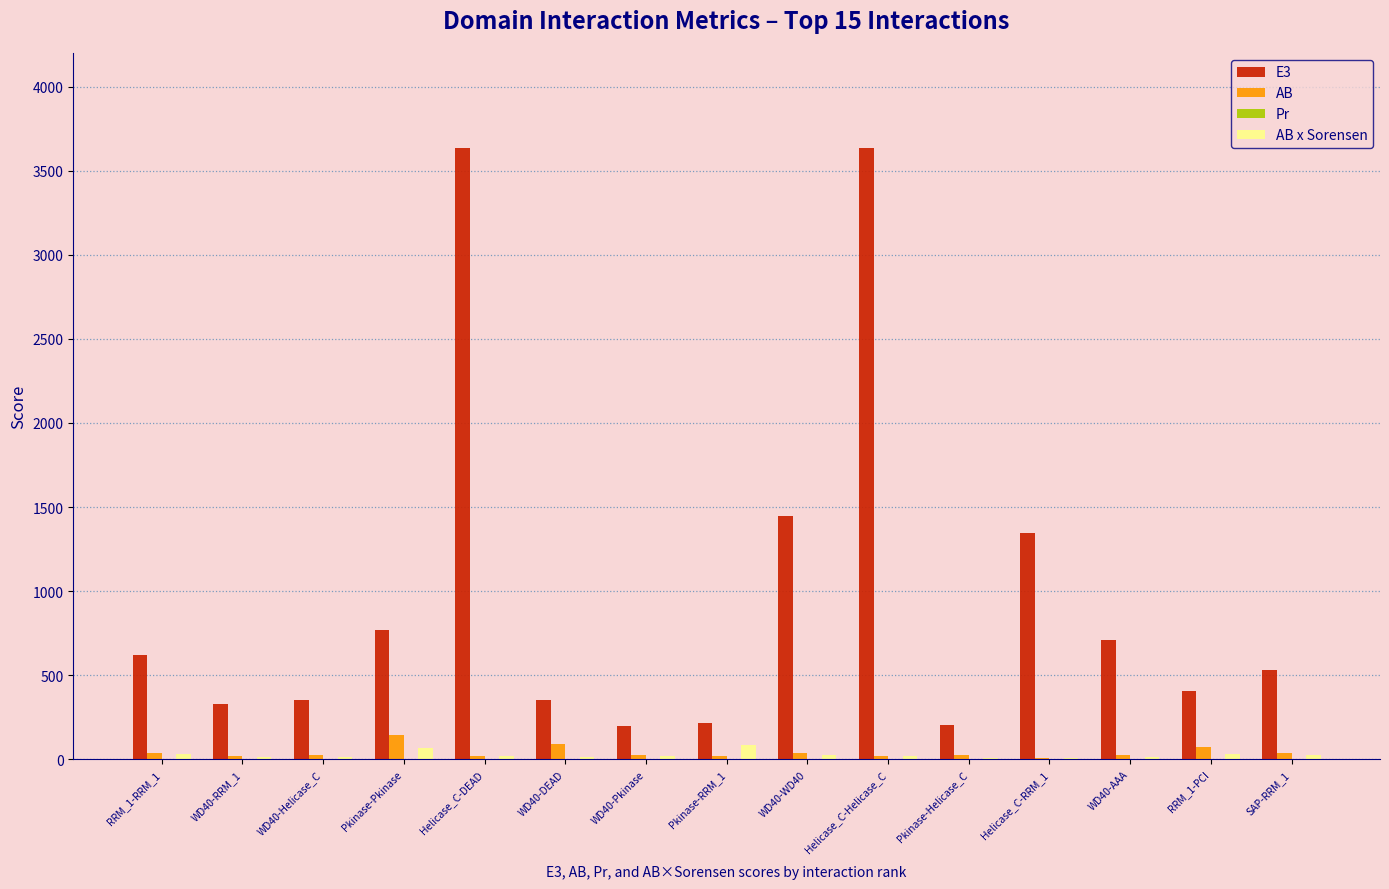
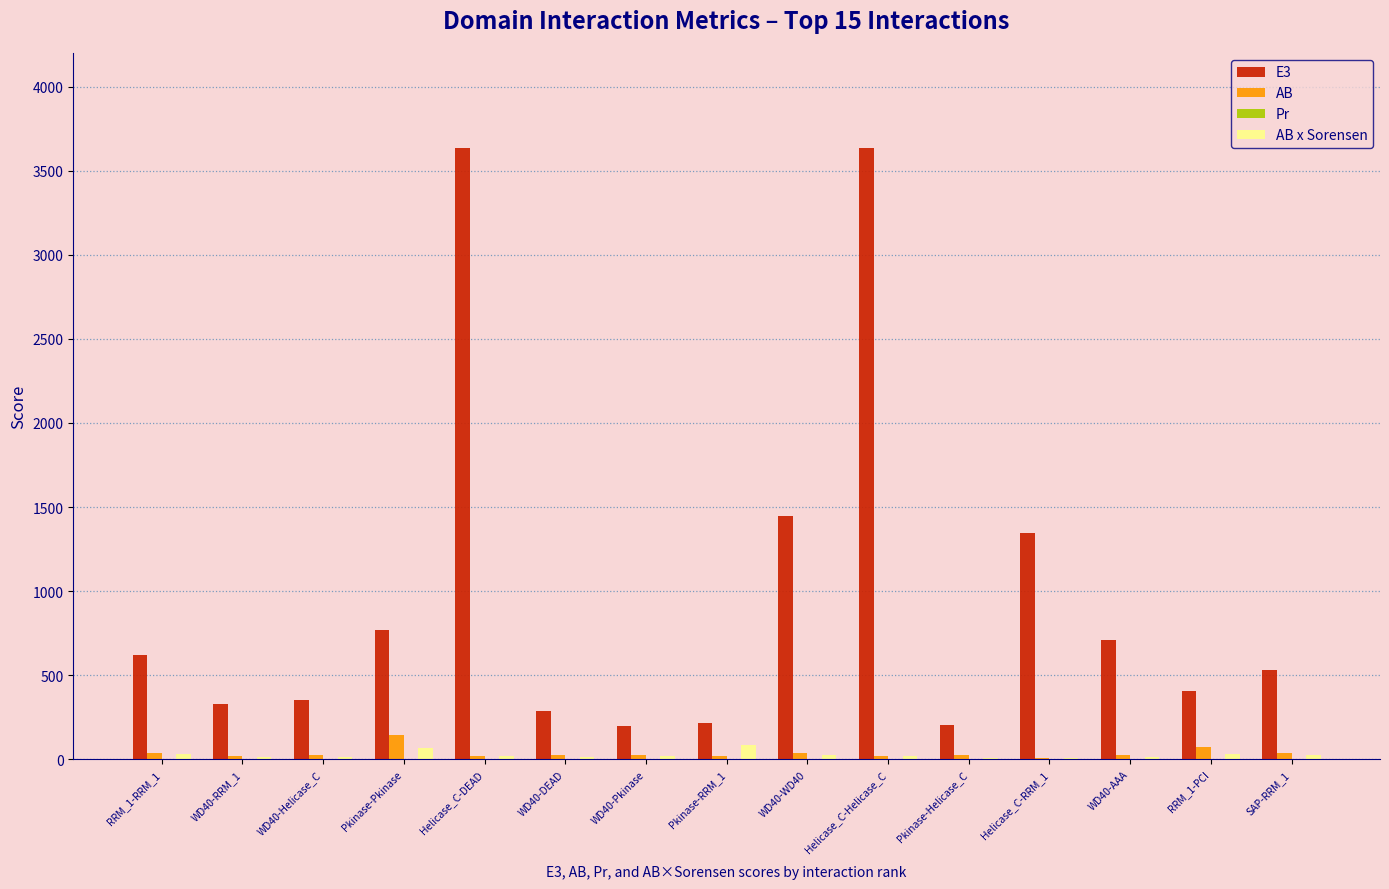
E3, WD40-DEAD: 350 -> 290
AB, WD40-DEAD: 90 -> 20
